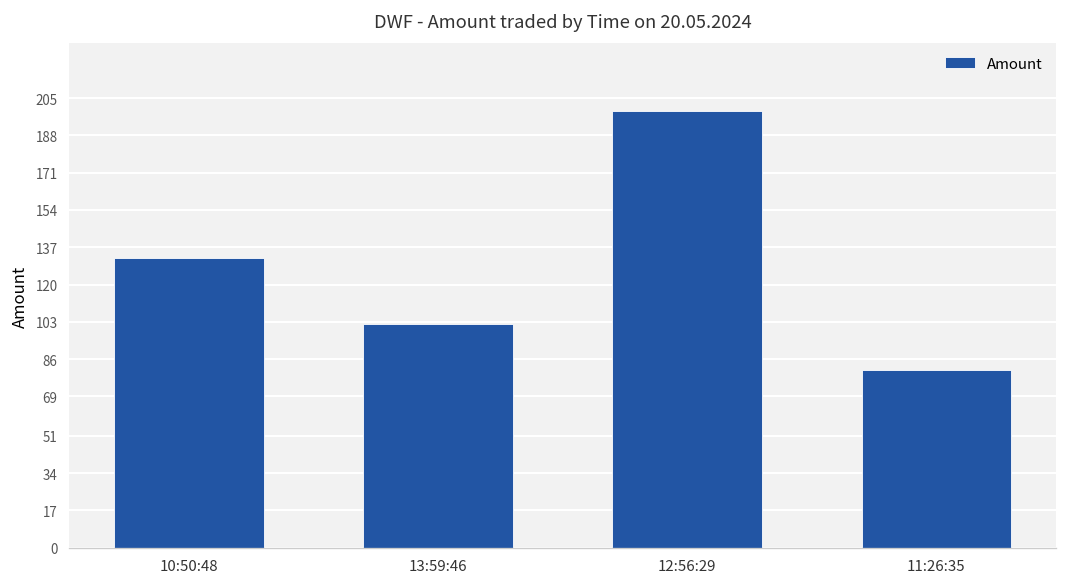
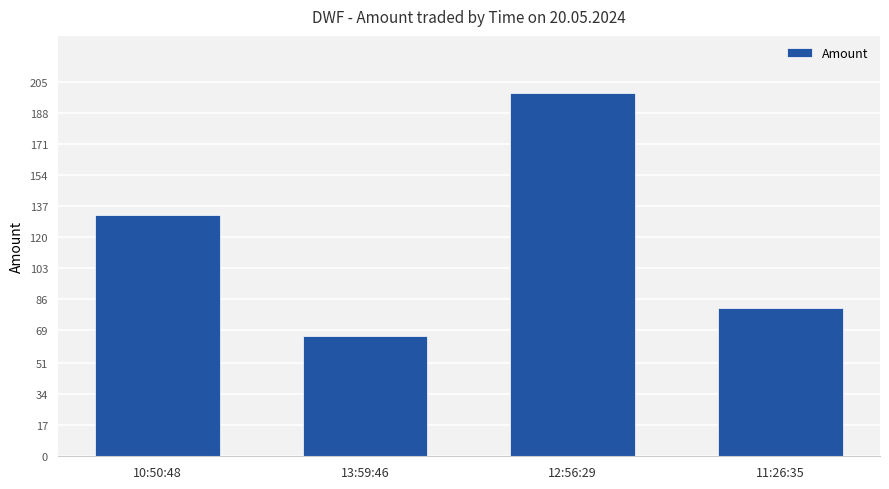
13:59:46: 102 -> 66
